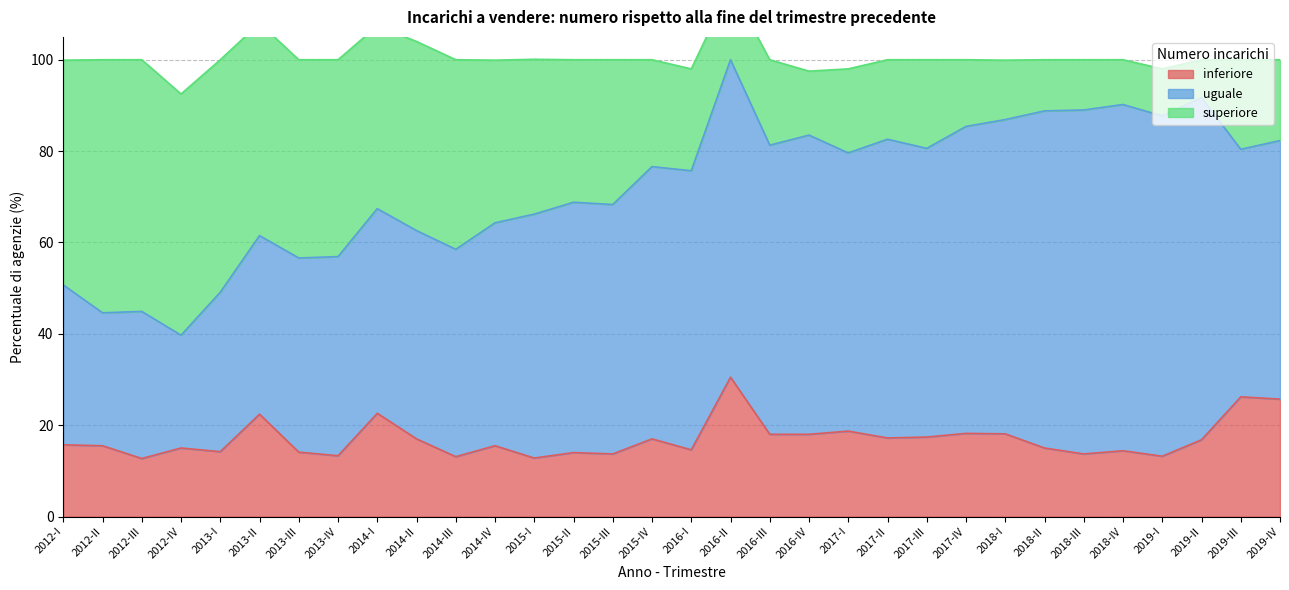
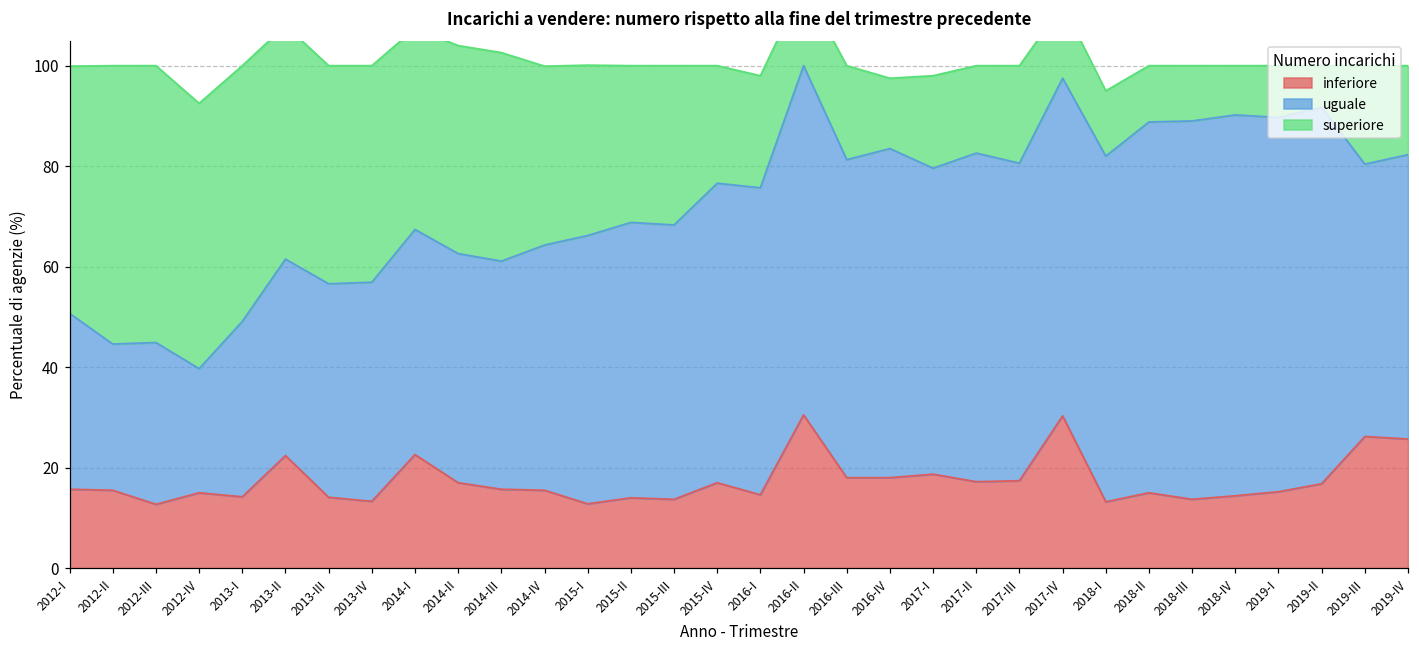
inferiore, 2014-III: 13 -> 16
inferiore, 2017-IV: 18 -> 30
inferiore, 2018-I: 18 -> 13
inferiore, 2019-I: 13 -> 15
